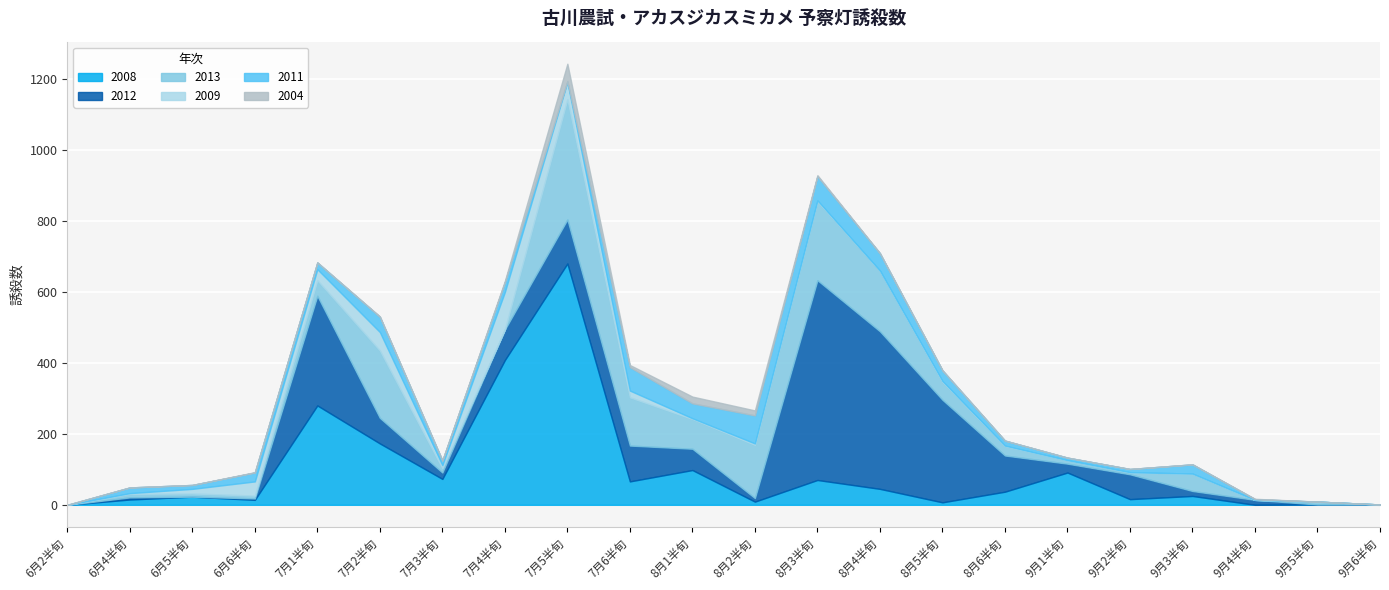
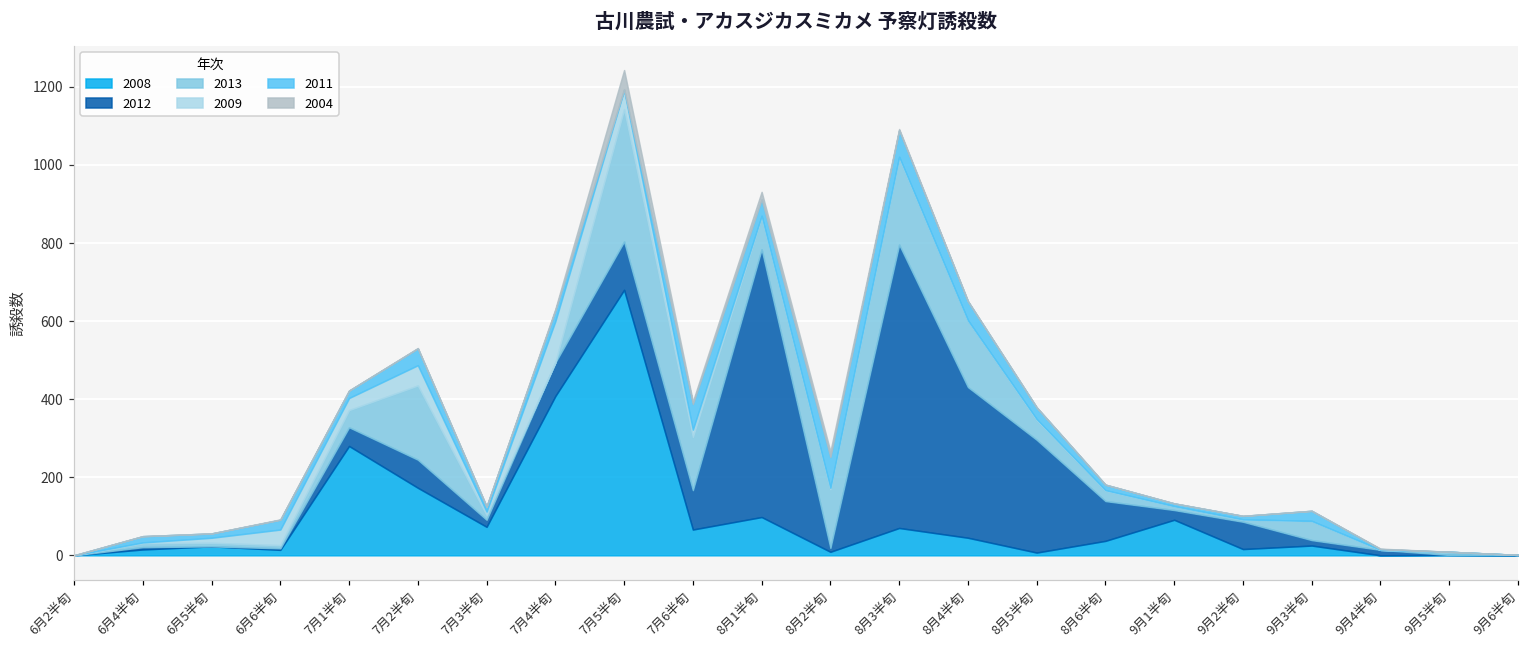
2012, 7月1半旬: 310 -> 50
2012, 8月1半旬: 60 -> 690
2012, 8月3半旬: 560 -> 730
2012, 8月4半旬: 440 -> 390
